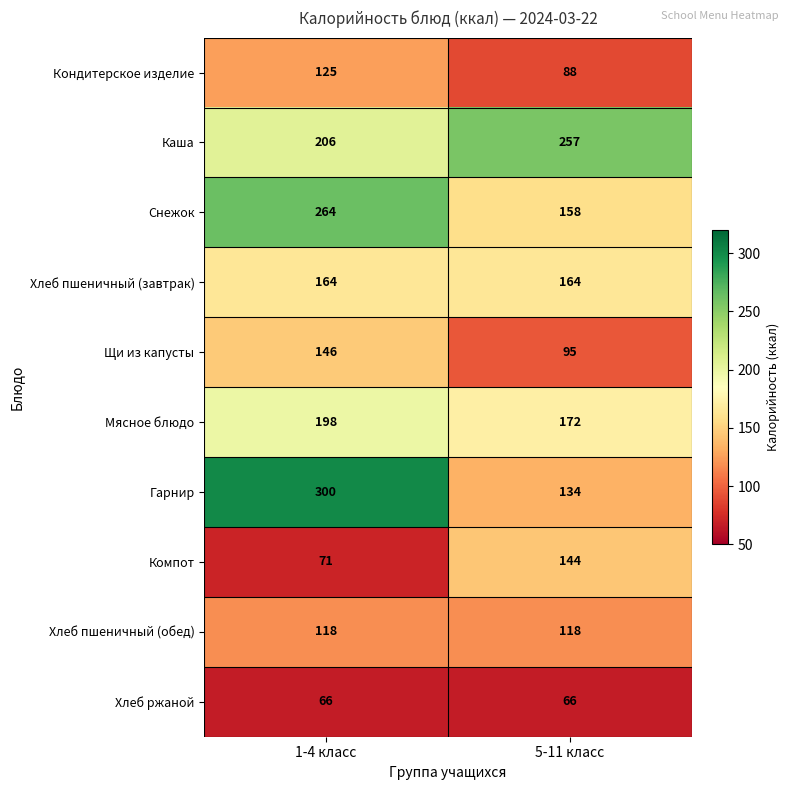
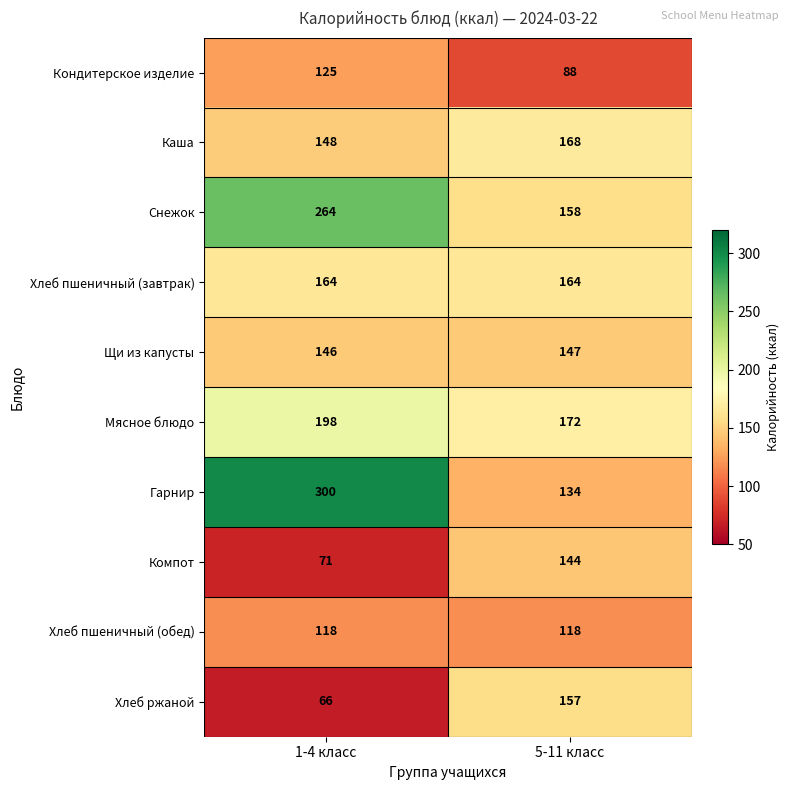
Каша, 1-4 класс: 206 -> 148
Каша, 5-11 класс: 257 -> 168
Щи из капусты, 5-11 класс: 95 -> 147
Хлеб ржаной, 5-11 класс: 66 -> 157
